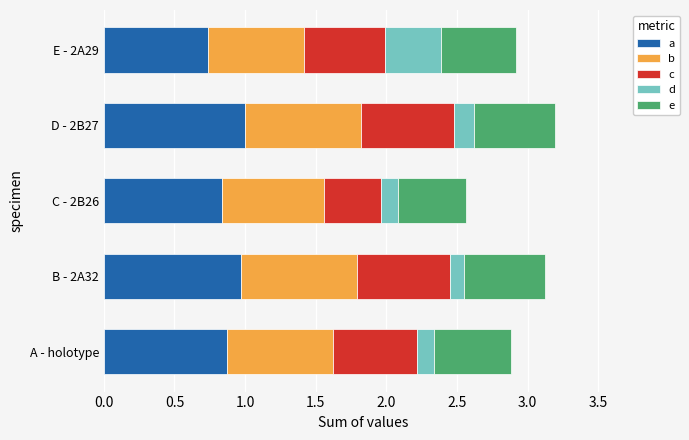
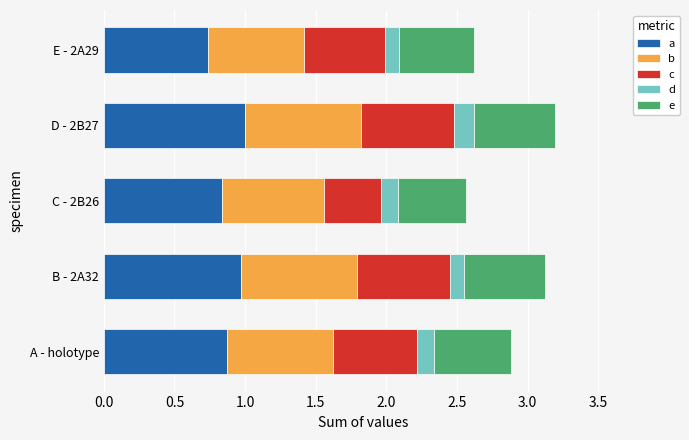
d, E - 2A29: 0.4 -> 0.1
